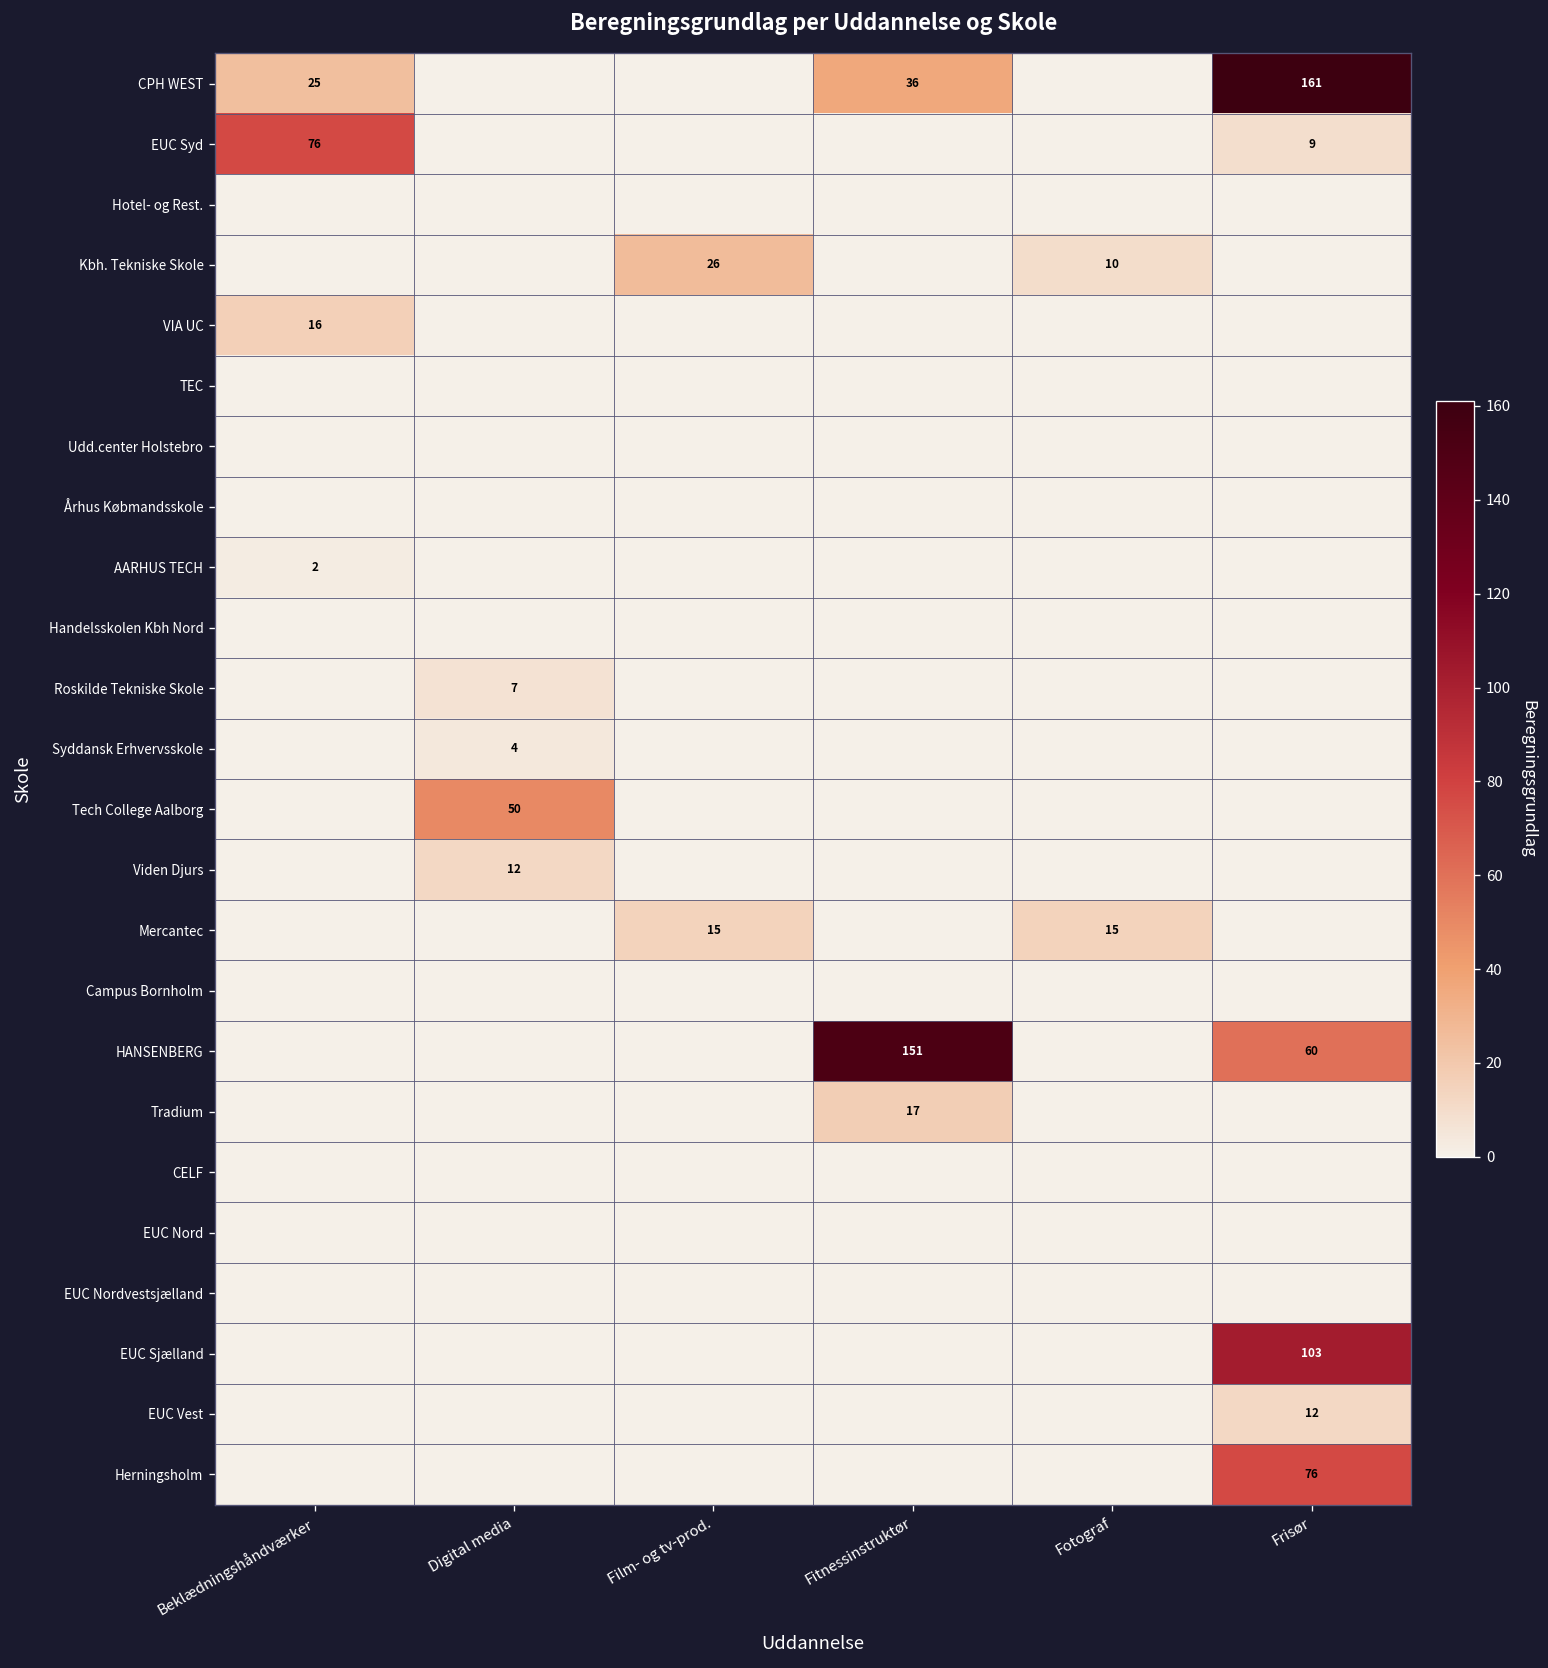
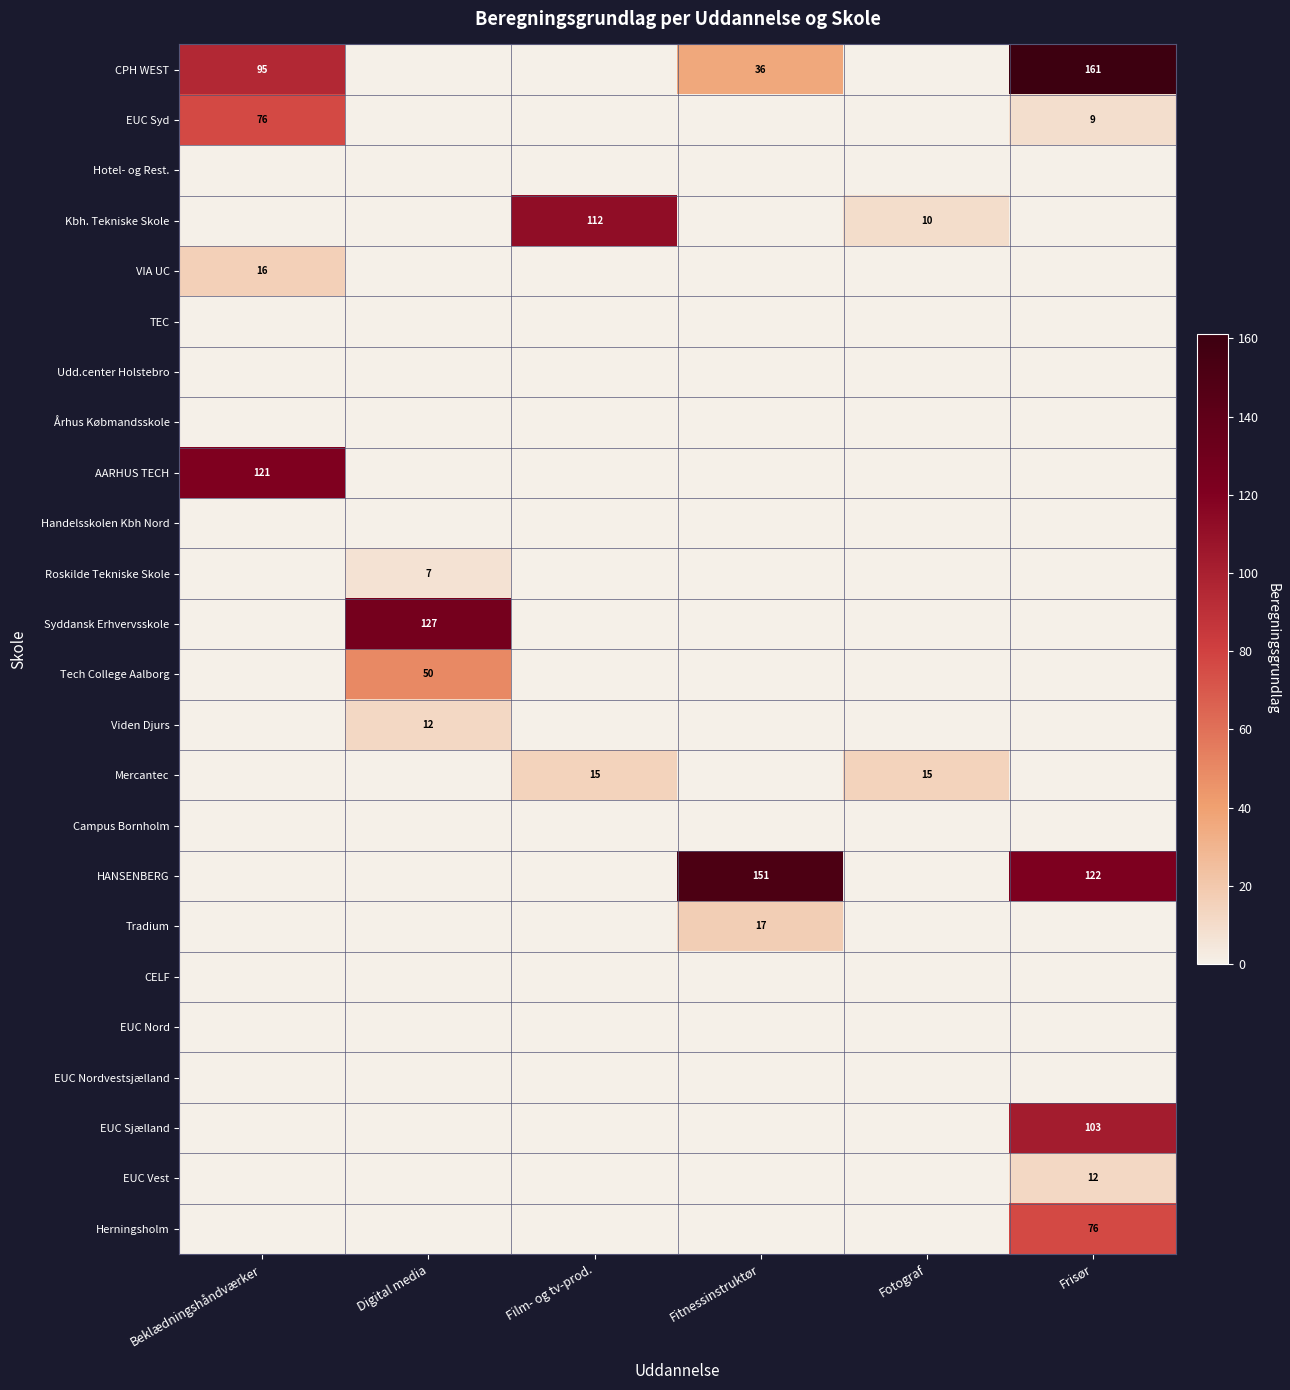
CPH WEST, Beklædningshåndværker: 25 -> 95
Kbh. Tekniske Skole, Film- og tv-prod.: 26 -> 112
AARHUS TECH, Beklædningshåndværker: 2 -> 121
Syddansk Erhvervsskole, Digital media: 4 -> 127
HANSENBERG, Frisør: 60 -> 122
